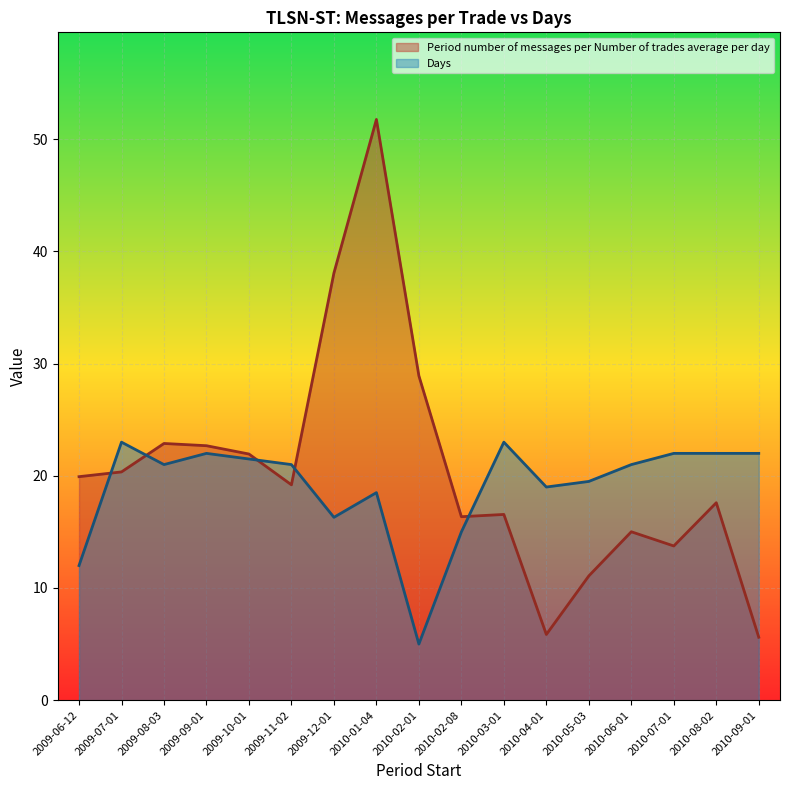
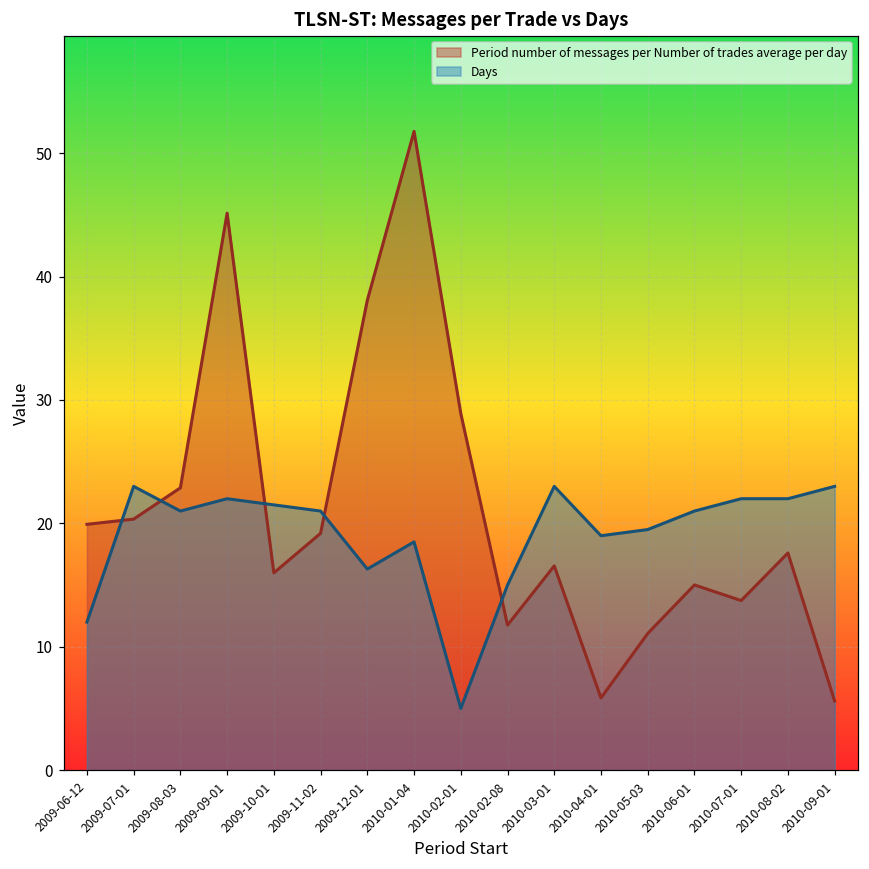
Period number of messages per Number of trades average per day, 2009-09-01: 22.7 -> 45.1
Period number of messages per Number of trades average per day, 2009-10-01: 21.9 -> 16.0
Period number of messages per Number of trades average per day, 2010-02-08: 16.4 -> 11.8
Days, 2010-09-01: 22 -> 23
